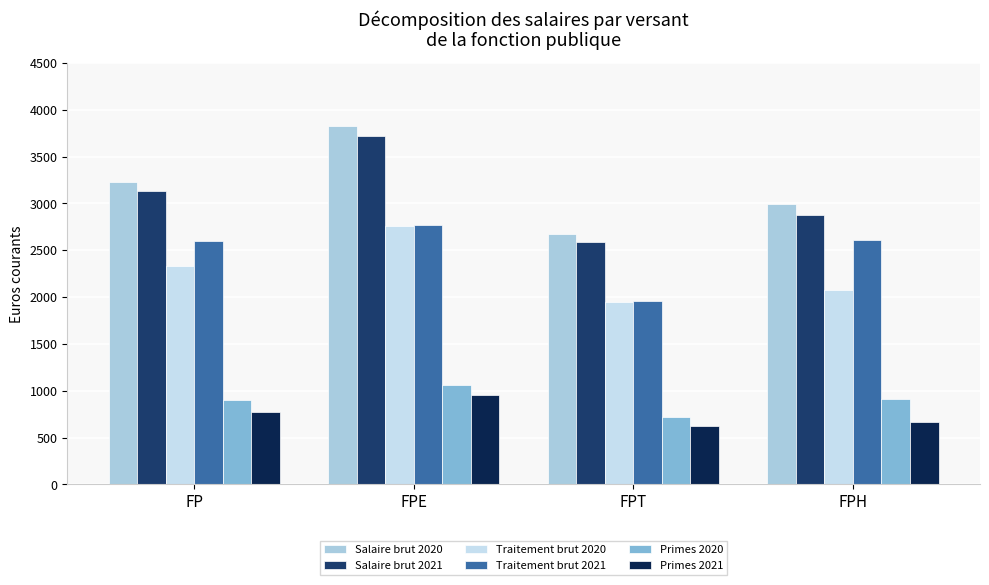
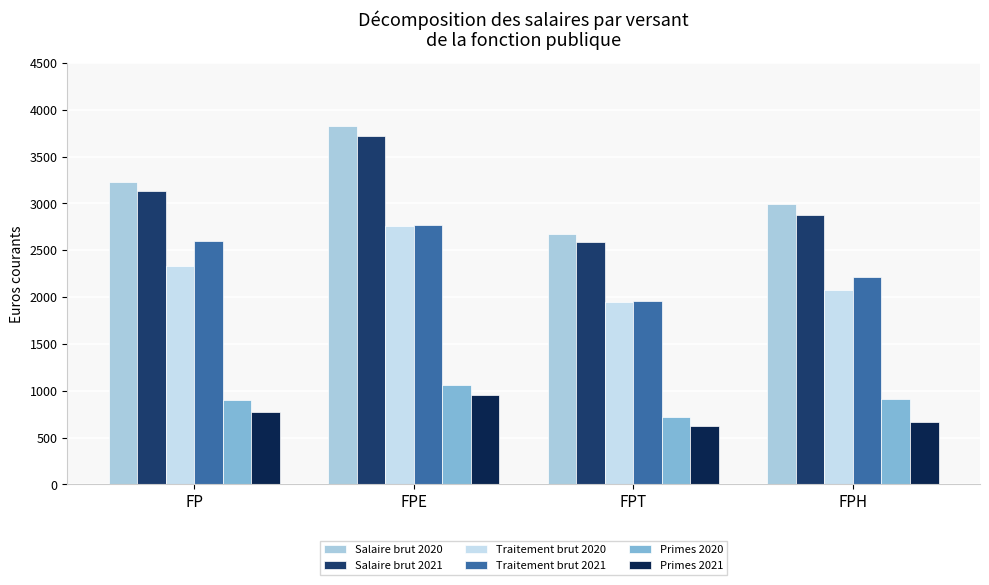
Traitement brut 2021, FPH: 2600 -> 2200
